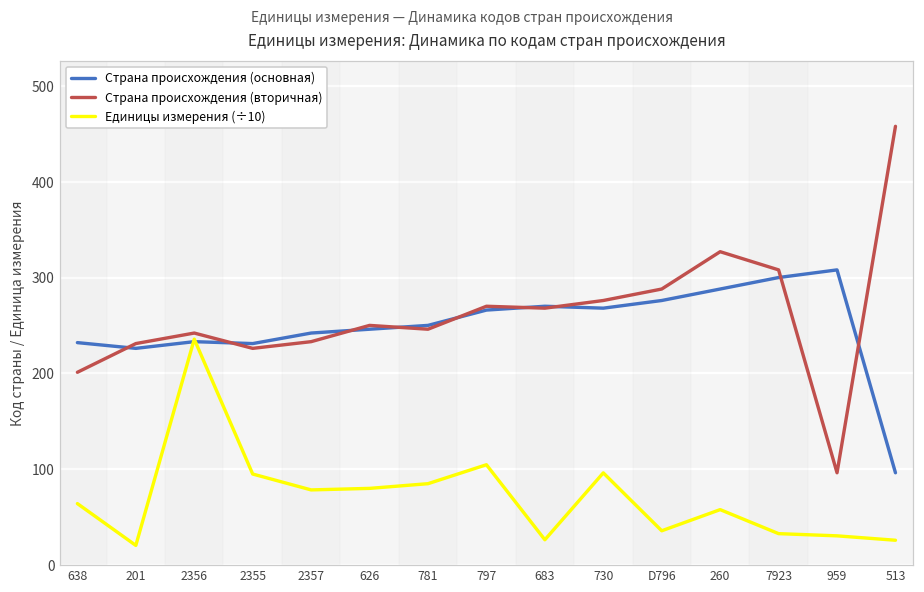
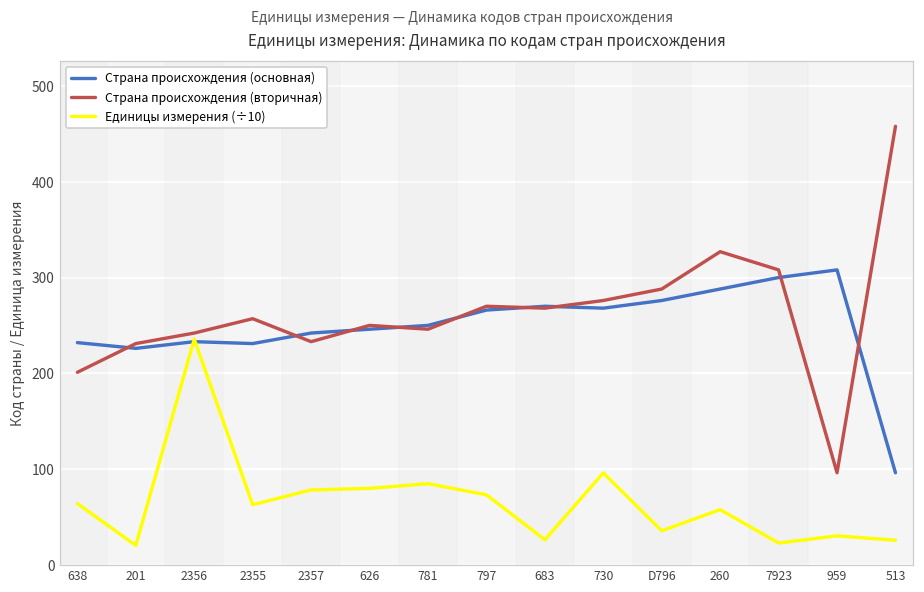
Страна происхождения (вторичная), 2355: 230 -> 260
Единицы измерения (÷10), 2355: 90 -> 60
Единицы измерения (÷10), 797: 100 -> 70
Единицы измерения (÷10), 7923: 30 -> 20
